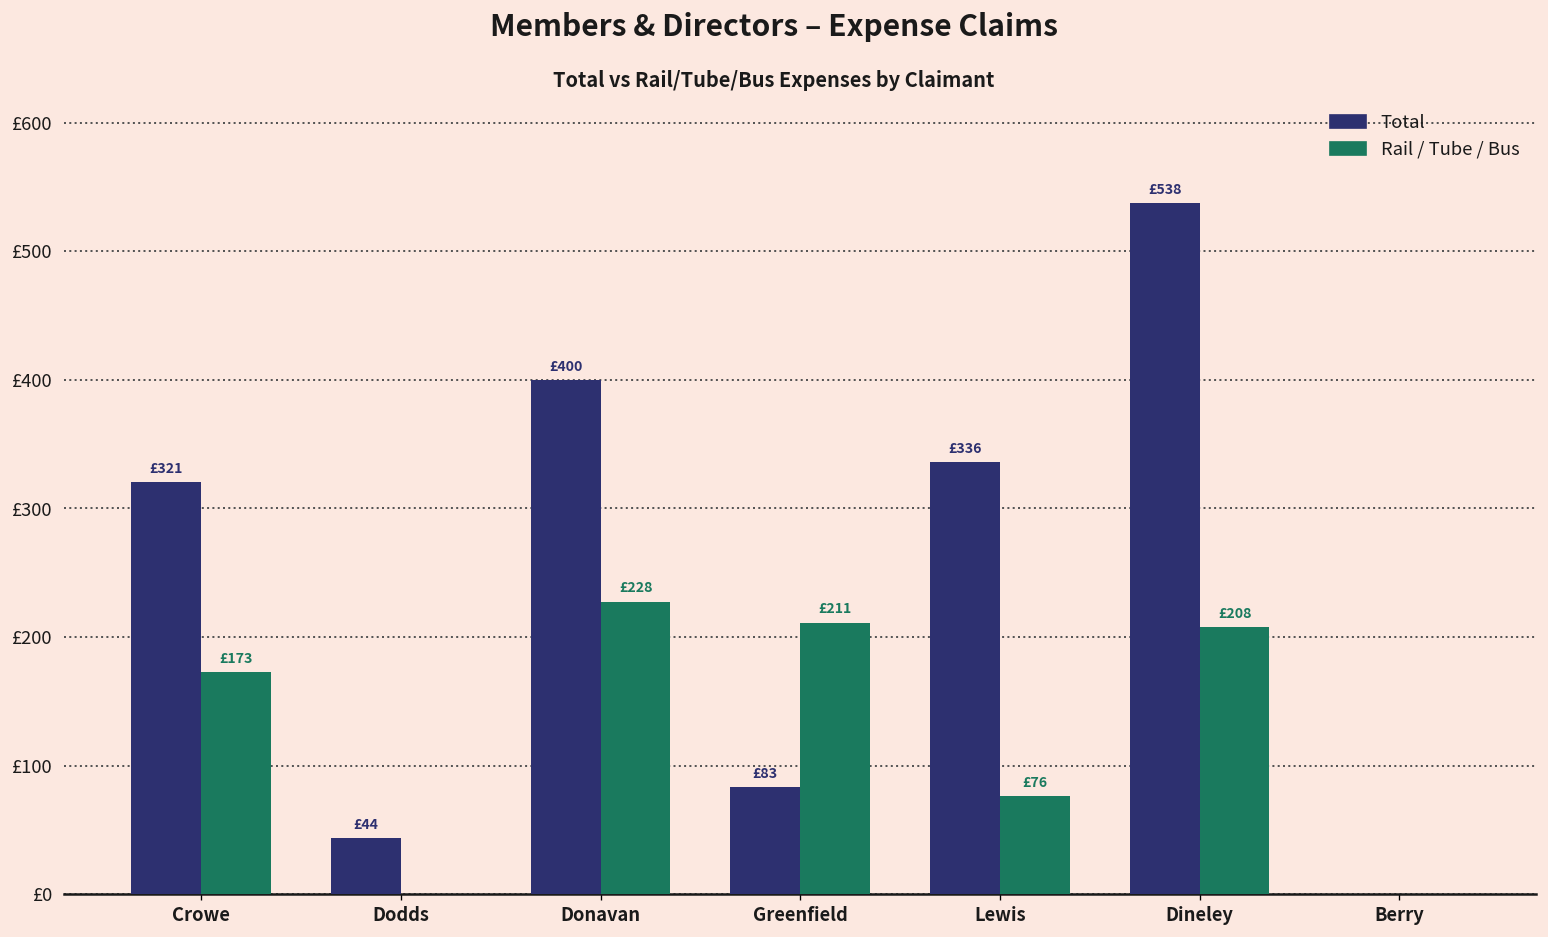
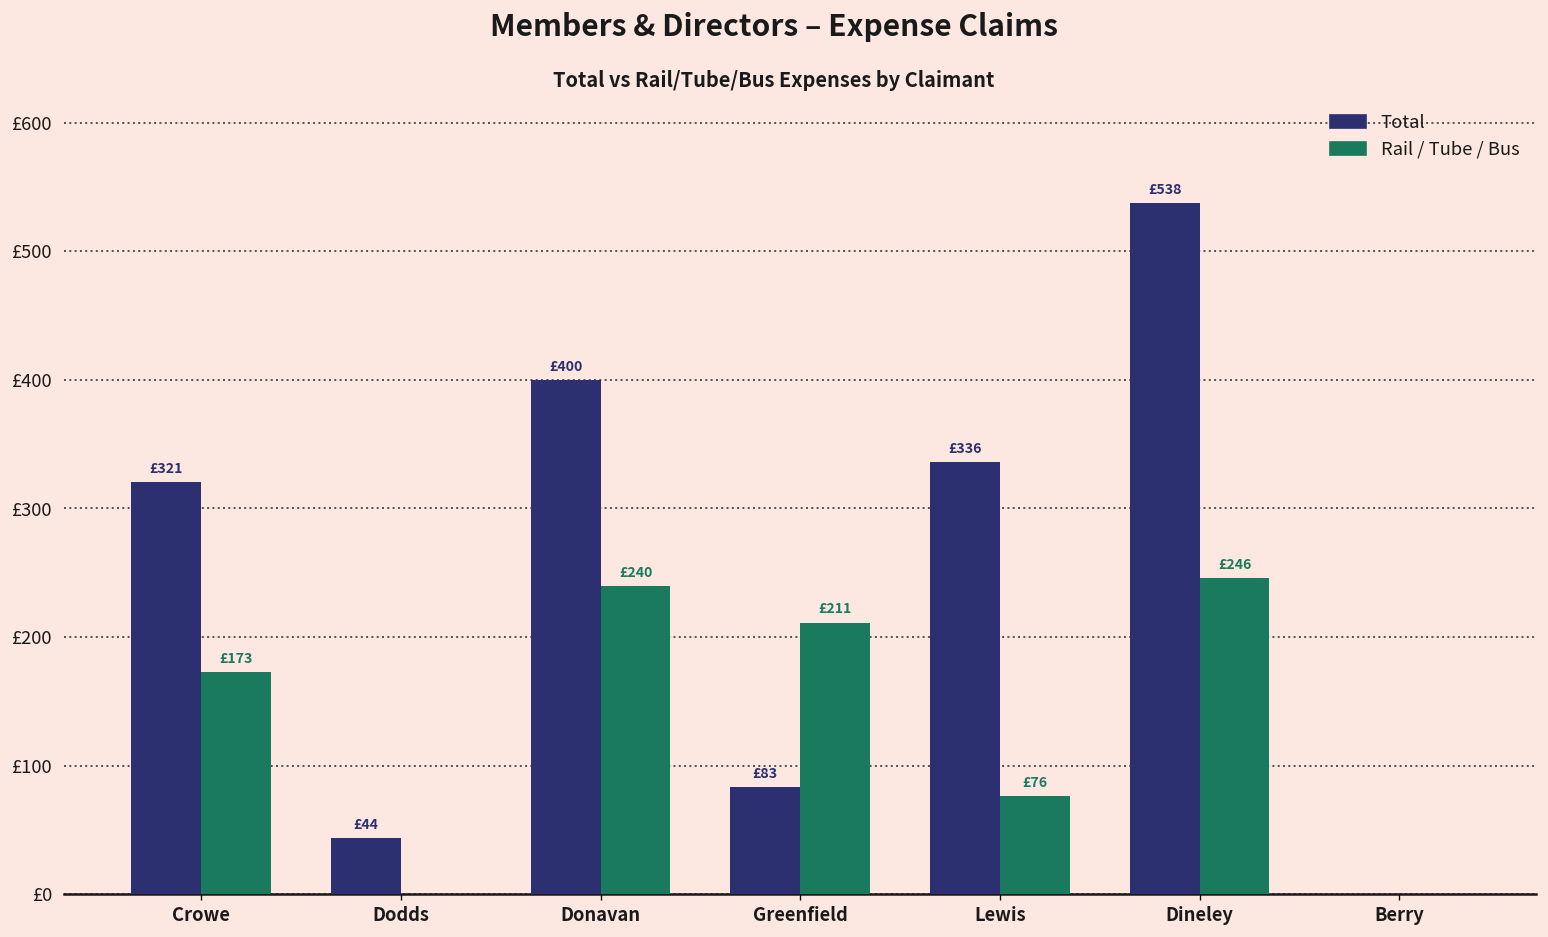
Rail / Tube / Bus, Donavan: £228 -> £240
Rail / Tube / Bus, Dineley: £208 -> £246
